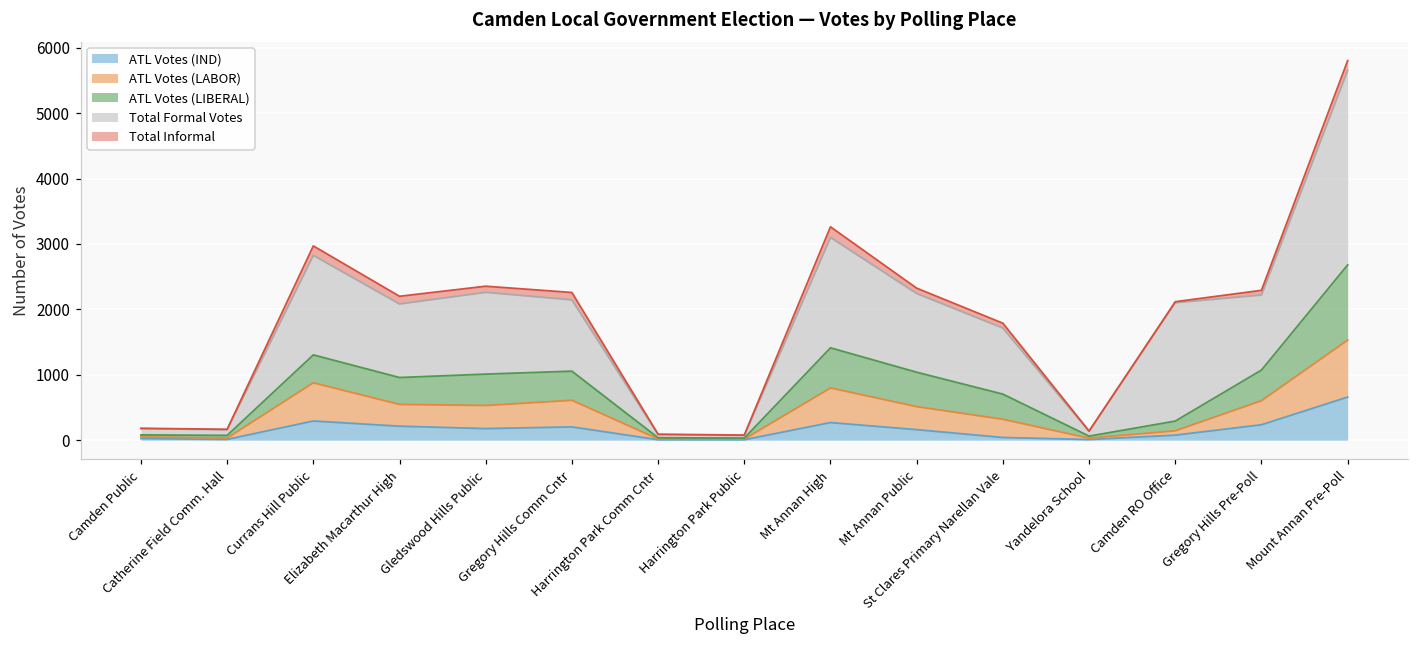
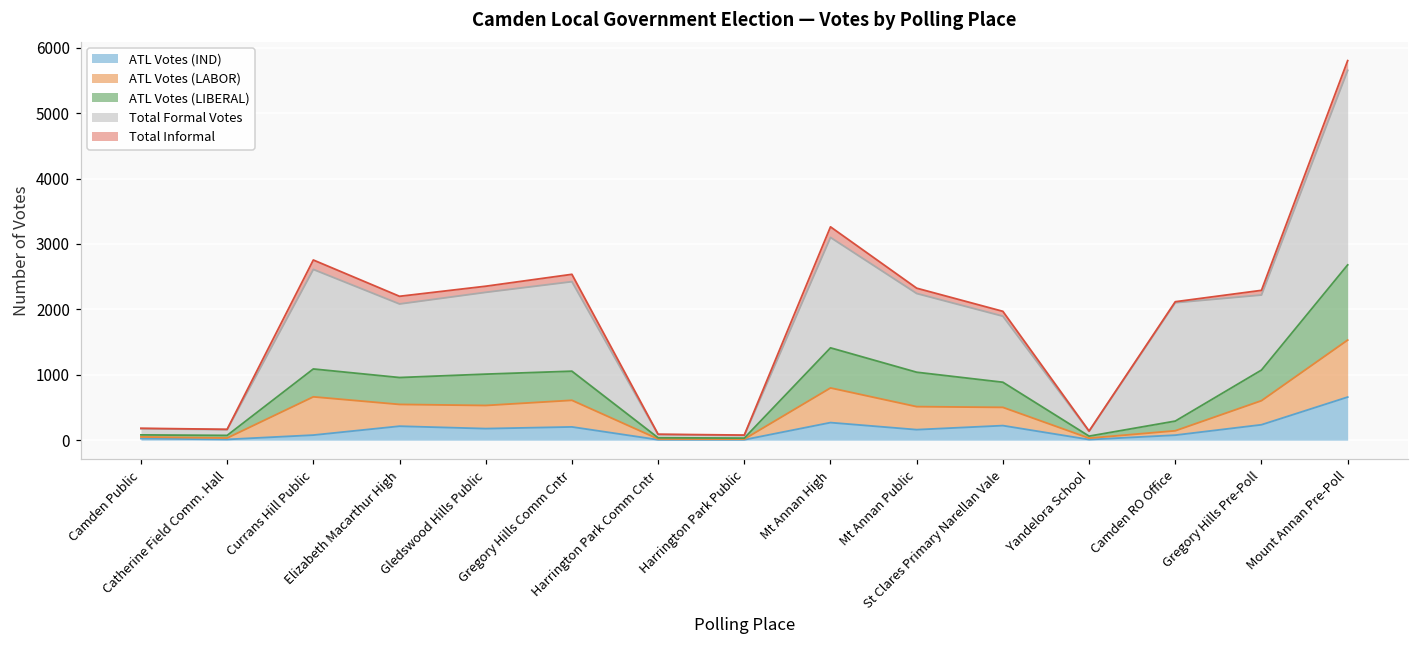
ATL Votes (IND), Currans Hill Public: 300 -> 100
Total Formal Votes, Gregory Hills Comm Cntr: 1100 -> 1400
ATL Votes (IND), St Clares Primary Narellan Vale: 0 -> 200
